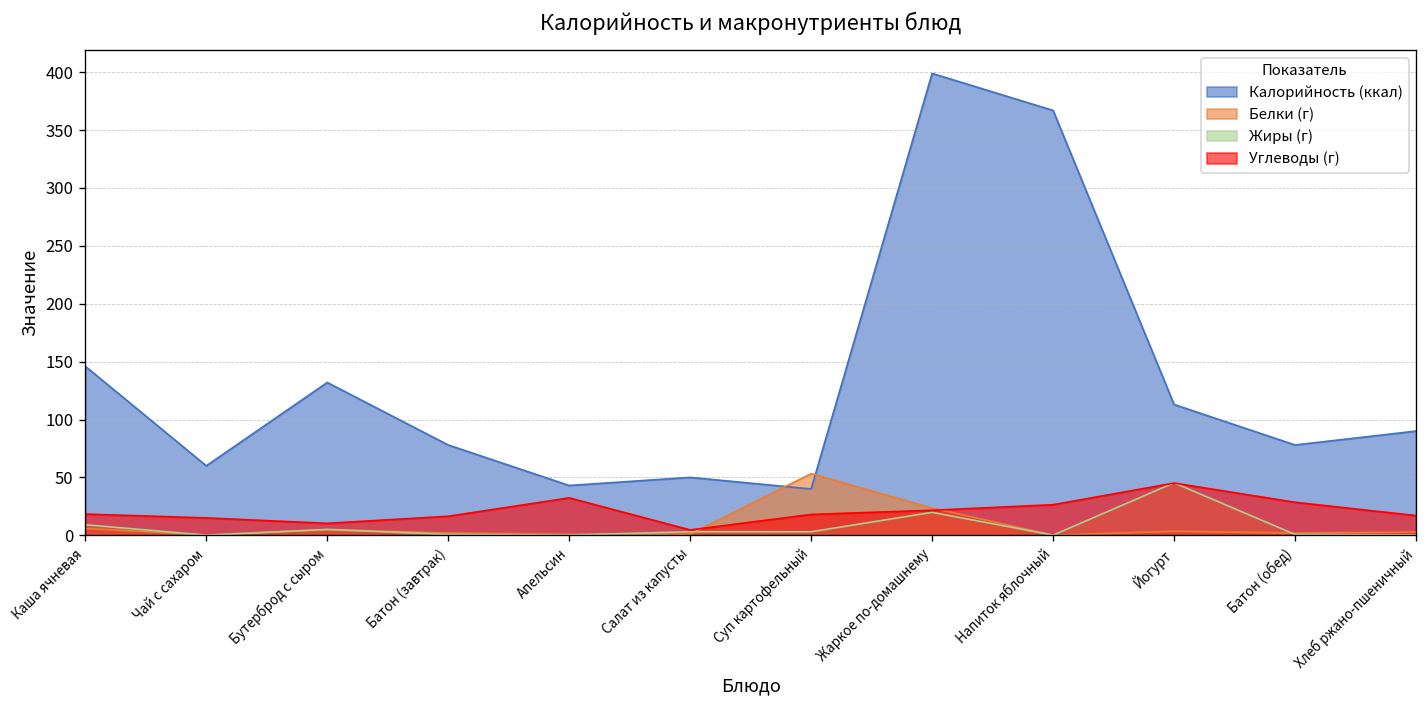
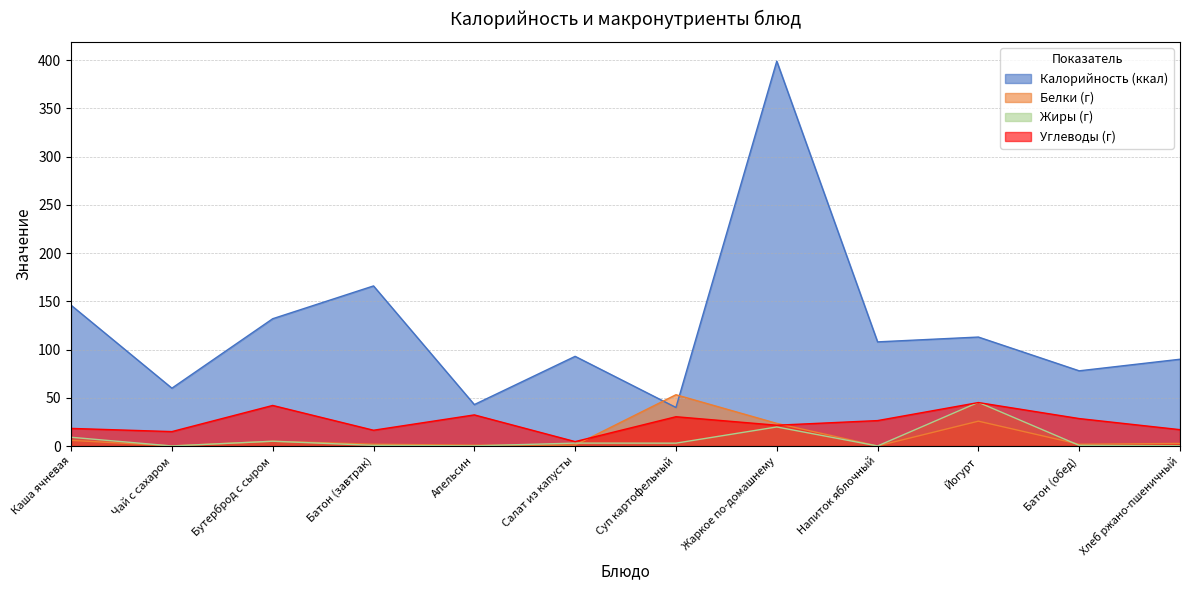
Углеводы (г), Бутерброд с сыром: 10 -> 40
Калорийность (ккал), Батон (завтрак): 80 -> 170
Калорийность (ккал), Салат из капусты: 50 -> 90
Углеводы (г), Суп картофельный: 20 -> 30
Калорийность (ккал), Напиток яблочный: 370 -> 110
Белки (г), Йогурт: 0 -> 30
